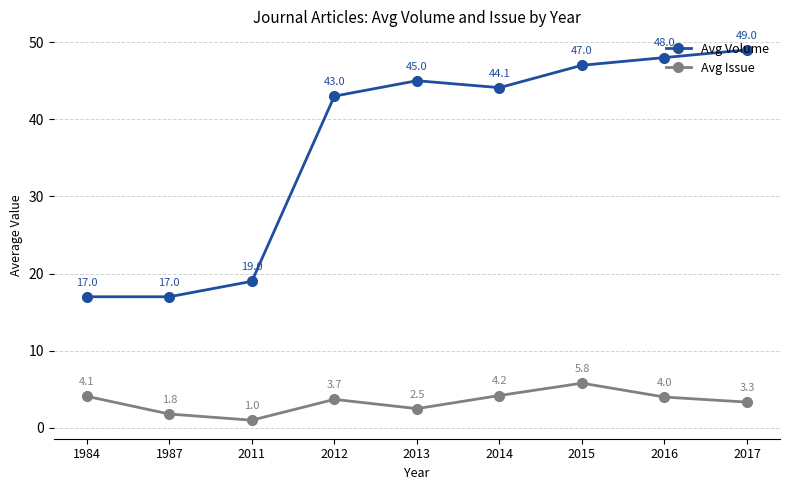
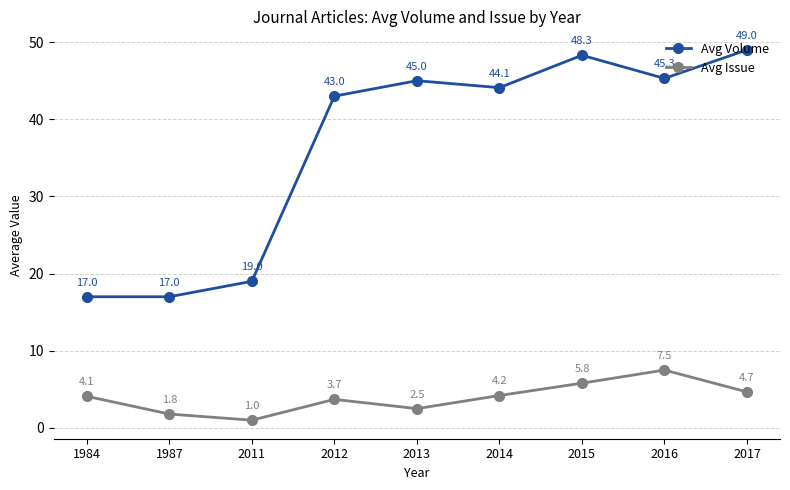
Avg Volume, 2015: 47.0 -> 48.3
Avg Volume, 2016: 48.0 -> 45.3
Avg Issue, 2016: 4.0 -> 7.5
Avg Issue, 2017: 3.3 -> 4.7
